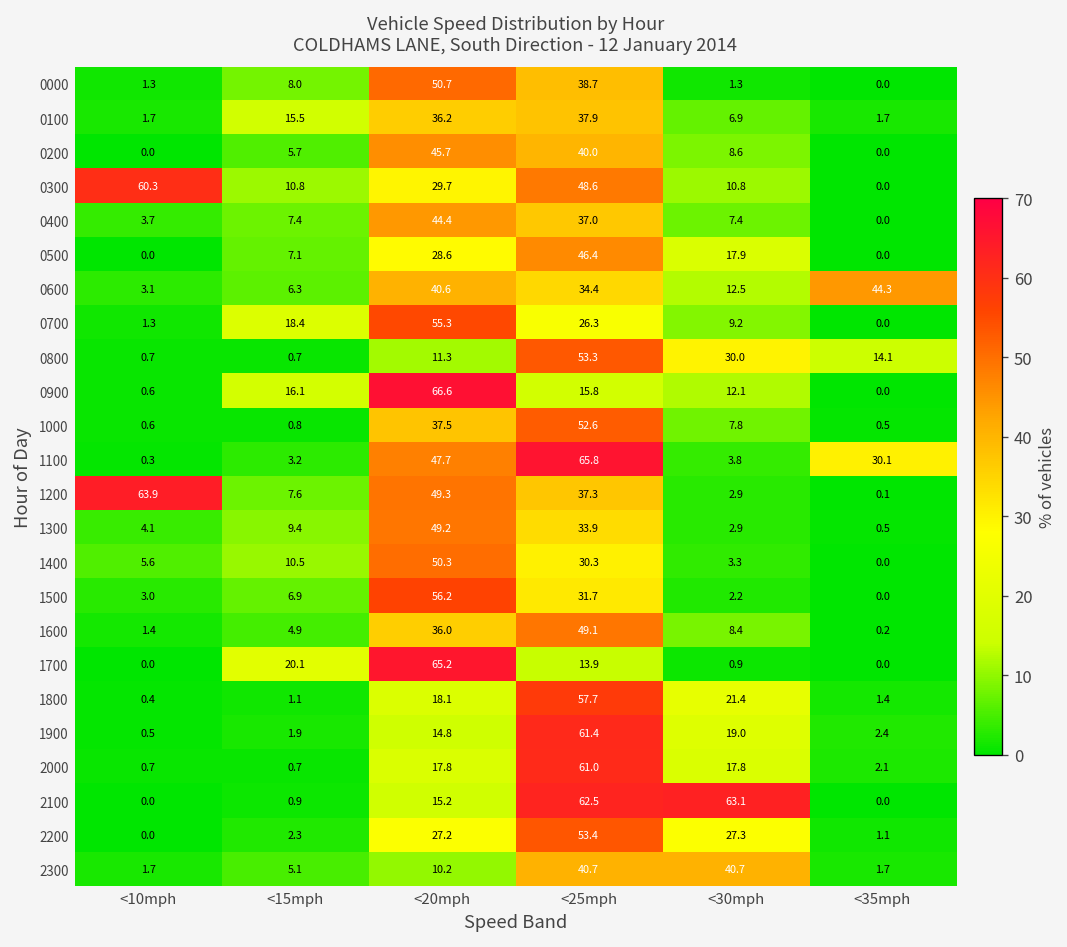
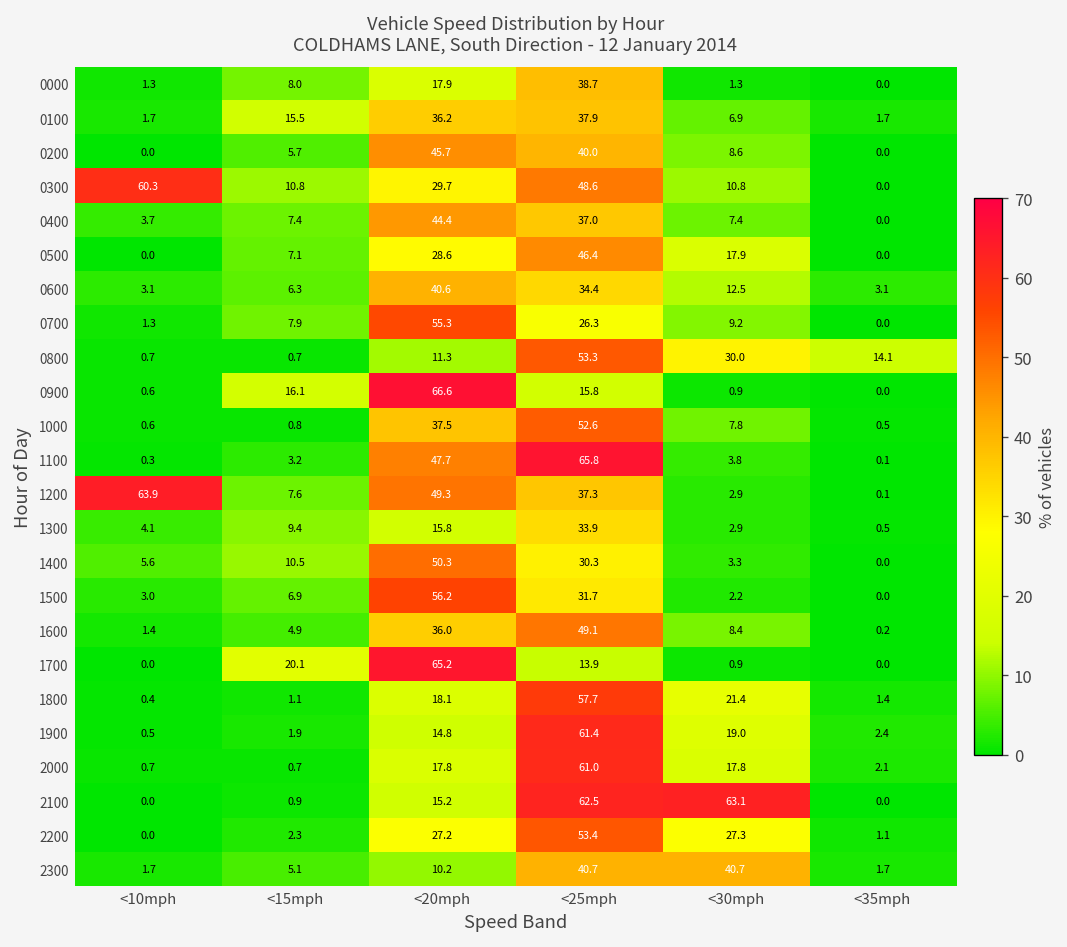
0000, <20mph: 50.7 -> 17.9
0600, <35mph: 44.3 -> 3.1
0700, <15mph: 18.4 -> 7.9
0900, <30mph: 12.1 -> 0.9
1100, <35mph: 30.1 -> 0.1
1300, <20mph: 49.2 -> 15.8
